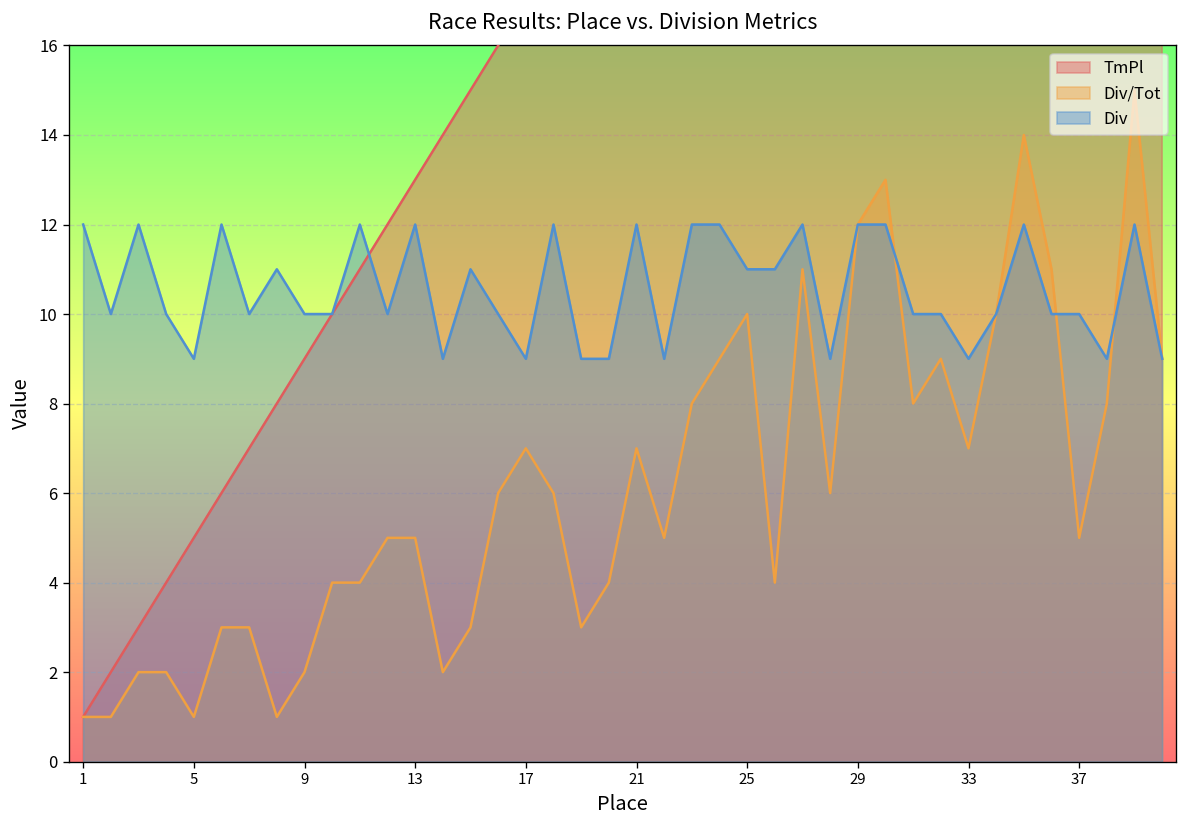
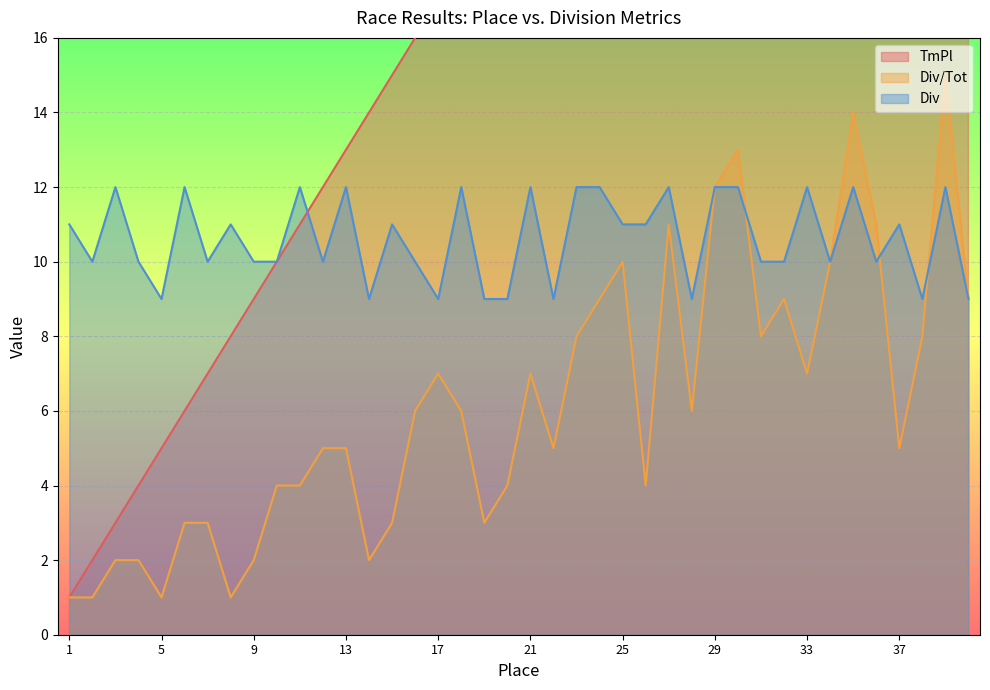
Div, 1: 12 -> 11
Div, 33: 9 -> 12
Div, 37: 10 -> 11
